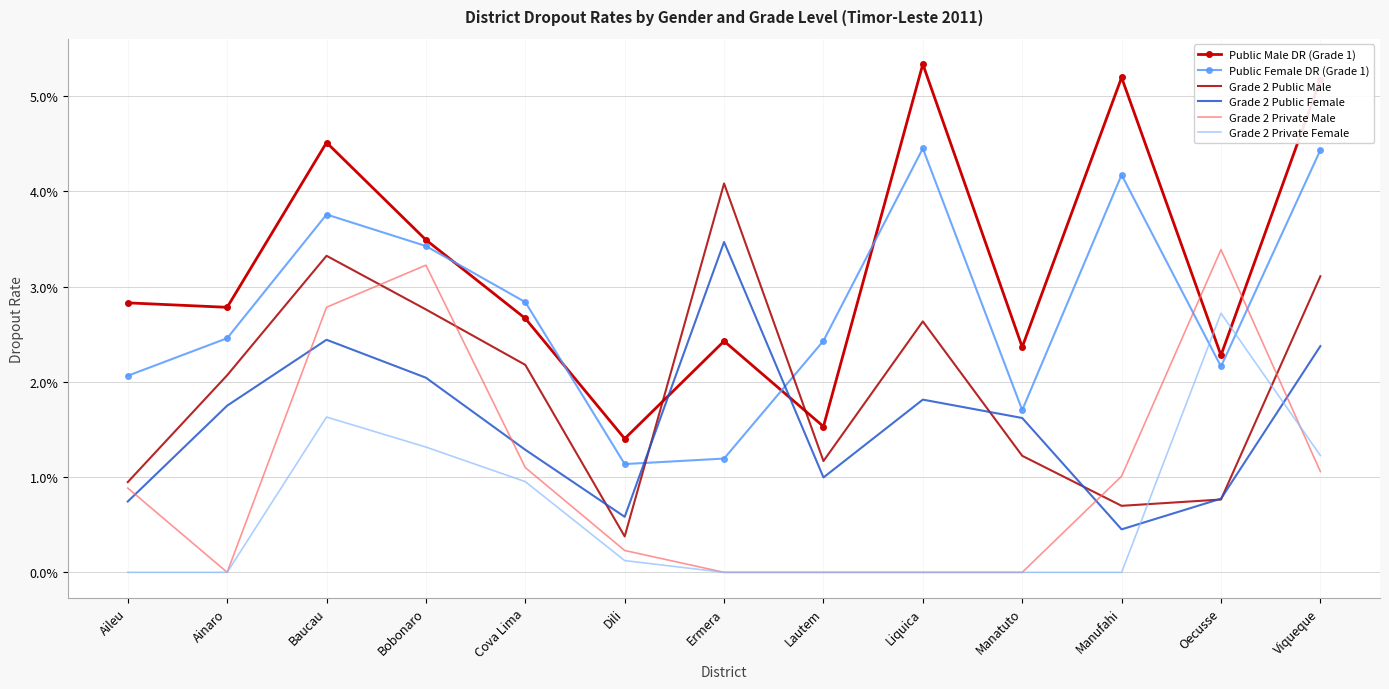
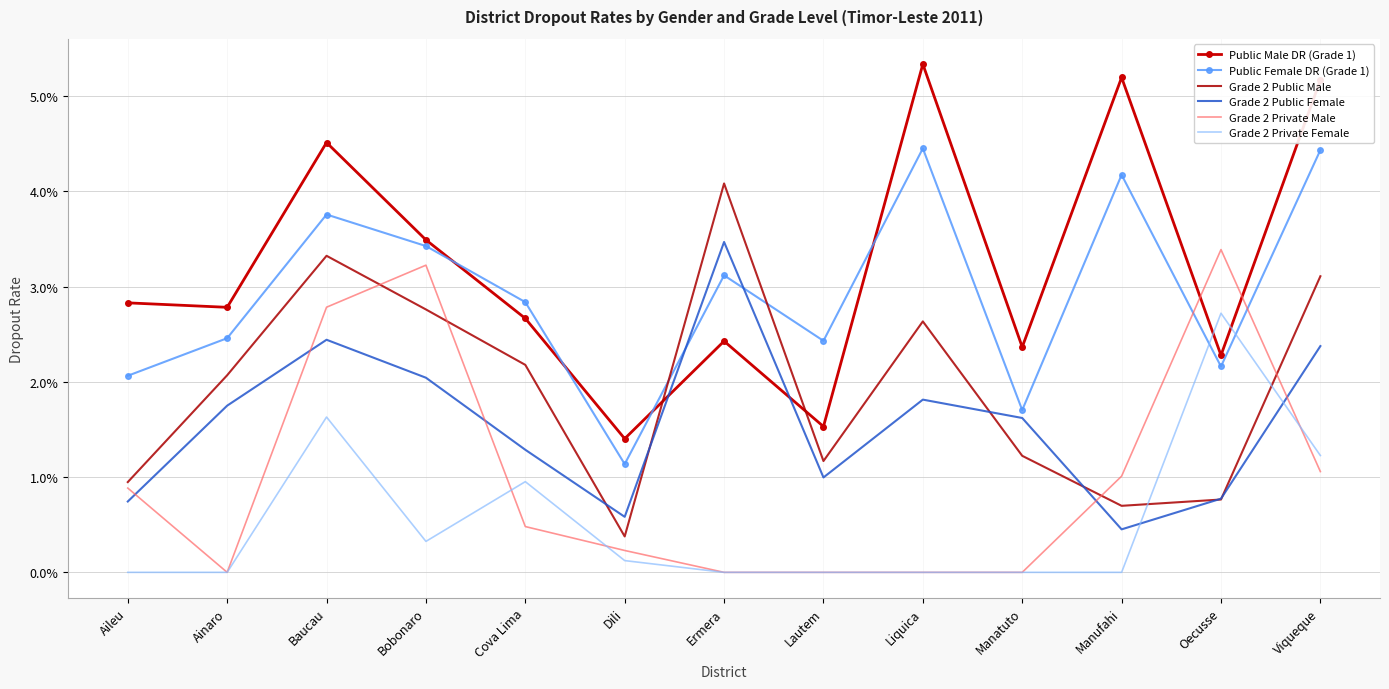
Grade 2 Private Female, Bobonaro: 1.3% -> 0.3%
Grade 2 Private Male, Cova Lima: 1.1% -> 0.5%
Public Female DR (Grade 1), Ermera: 1.2% -> 3.1%
